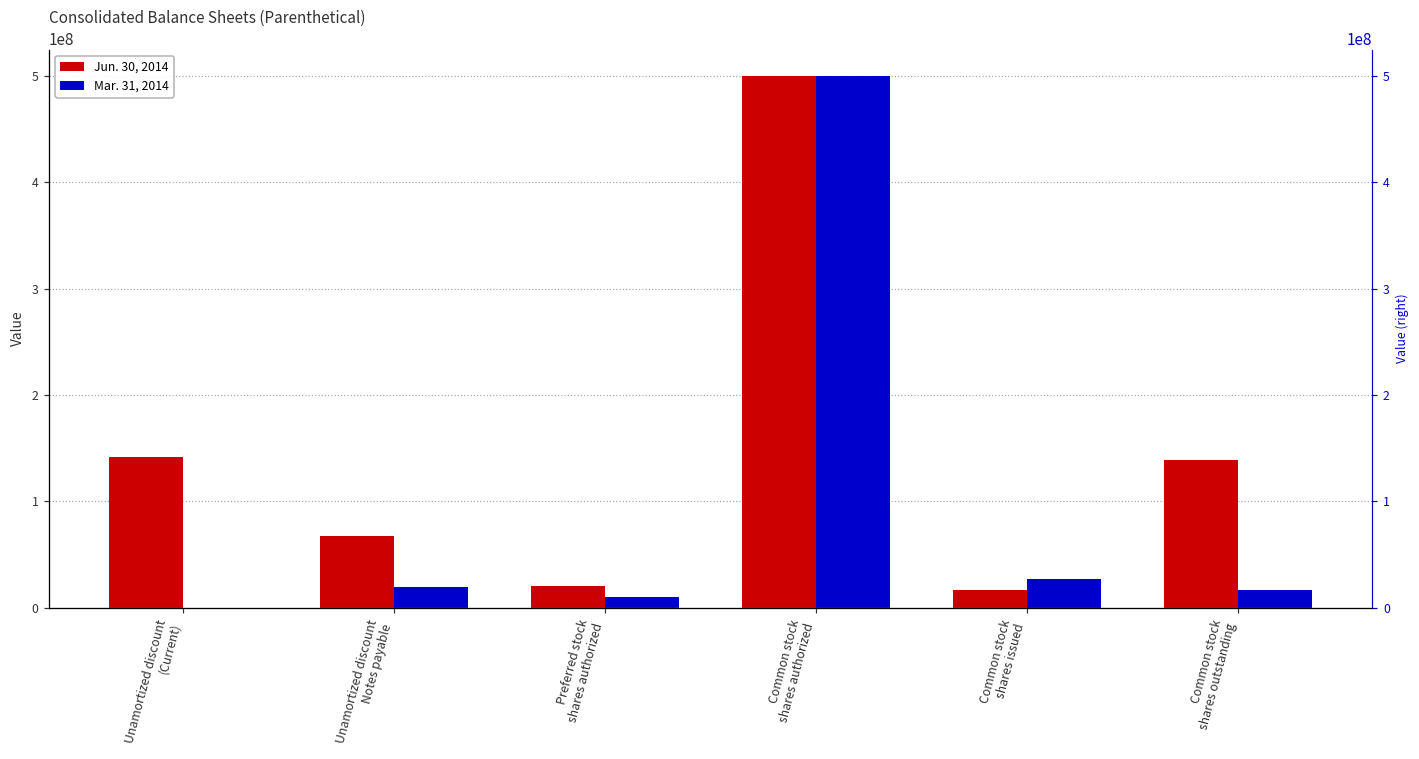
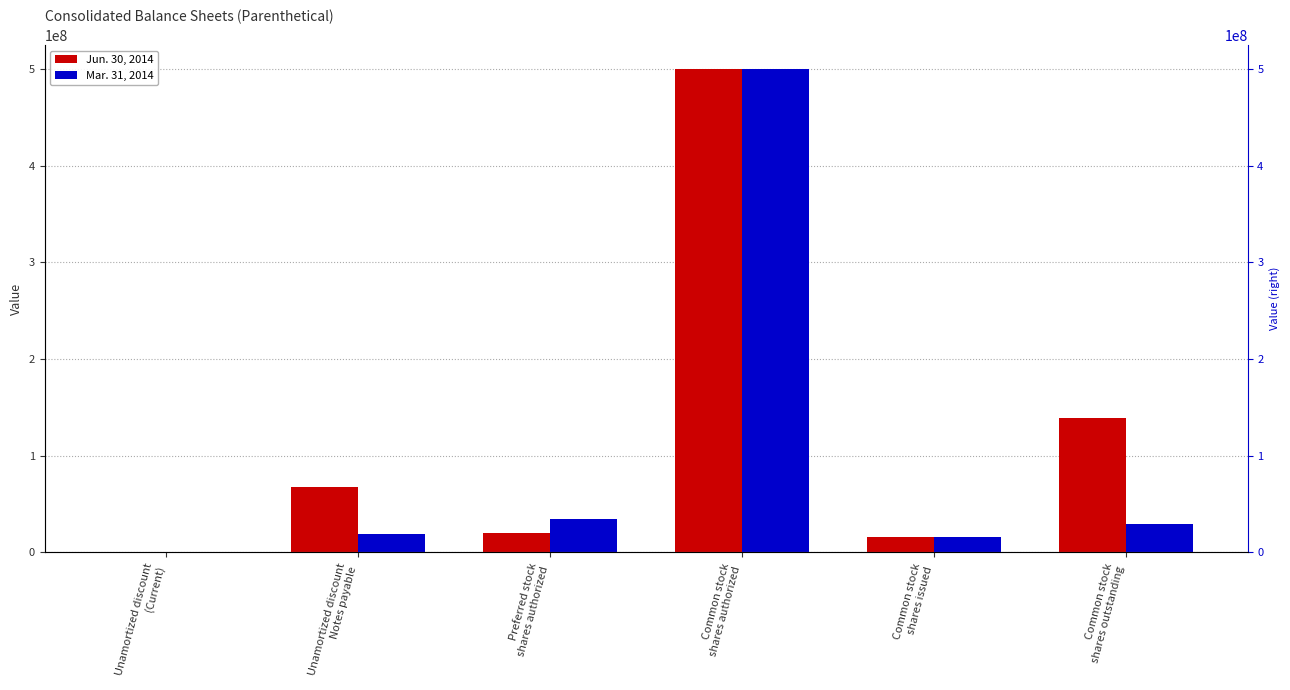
Jun. 30, 2014, Unamortized discount (Current): 140000000 -> 0
Mar. 31, 2014, Preferred stock shares authorized: 10000000 -> 40000000
Mar. 31, 2014, Common stock shares issued: 30000000 -> 20000000
Mar. 31, 2014, Common stock shares outstanding: 20000000 -> 30000000
